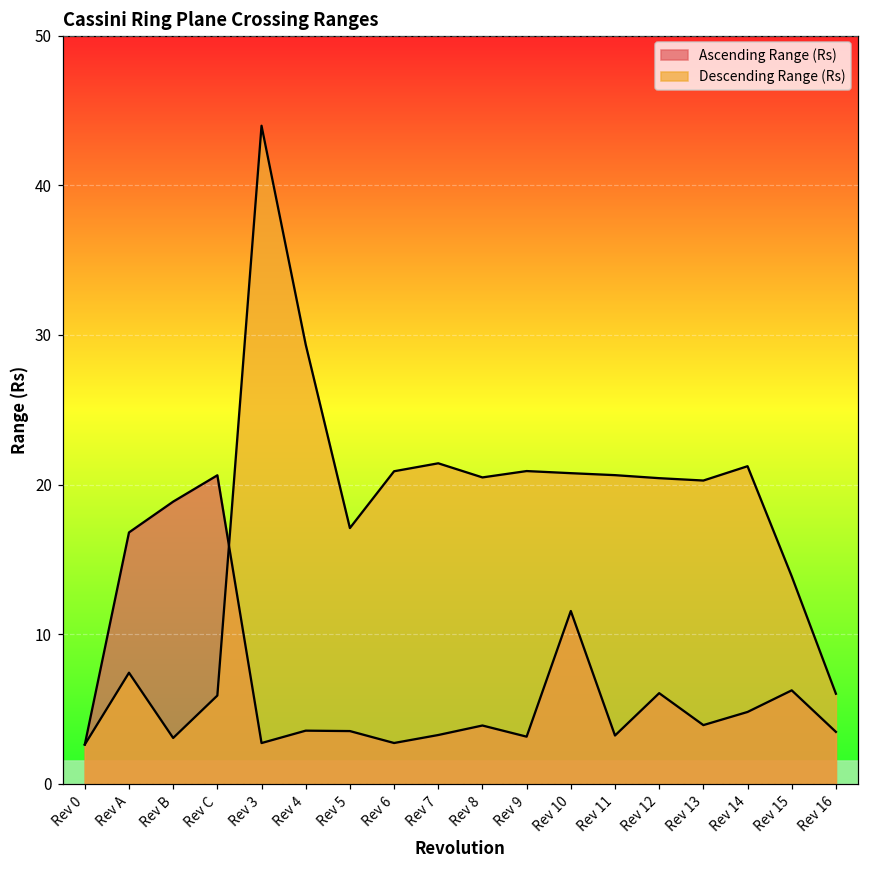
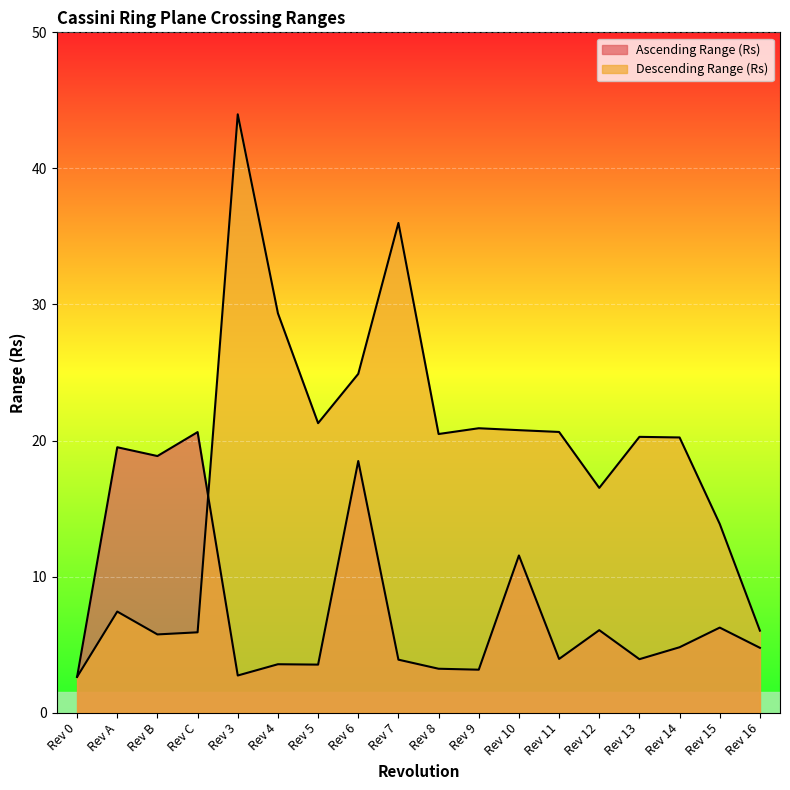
Ascending Range (Rs), Rev A: 16.8 -> 19.5
Descending Range (Rs), Rev B: 3.1 -> 5.8
Descending Range (Rs), Rev 5: 17.1 -> 21.3
Ascending Range (Rs), Rev 6: 2.7 -> 18.5
Descending Range (Rs), Rev 6: 20.9 -> 24.9
Ascending Range (Rs), Rev 7: 3.3 -> 3.9
Descending Range (Rs), Rev 7: 21.4 -> 36.0
Ascending Range (Rs), Rev 8: 3.9 -> 3.2
Ascending Range (Rs), Rev 11: 3.2 -> 3.9
Descending Range (Rs), Rev 12: 20.4 -> 16.5
Descending Range (Rs), Rev 14: 21.2 -> 20.2
Ascending Range (Rs), Rev 16: 3.5 -> 4.8
